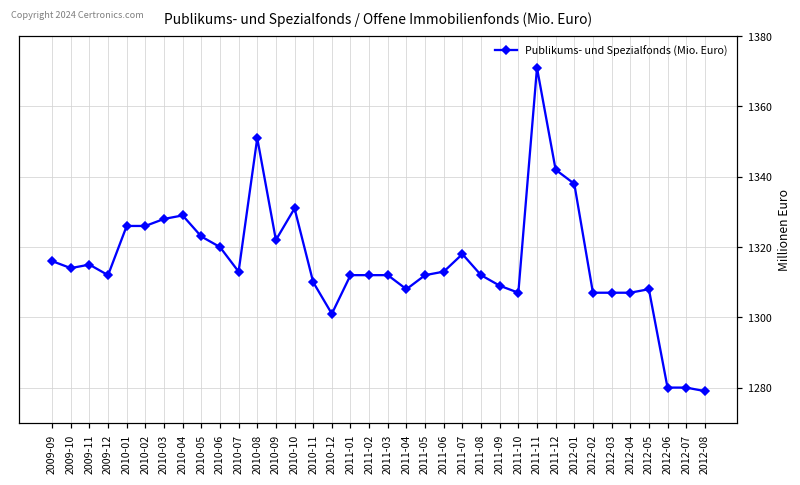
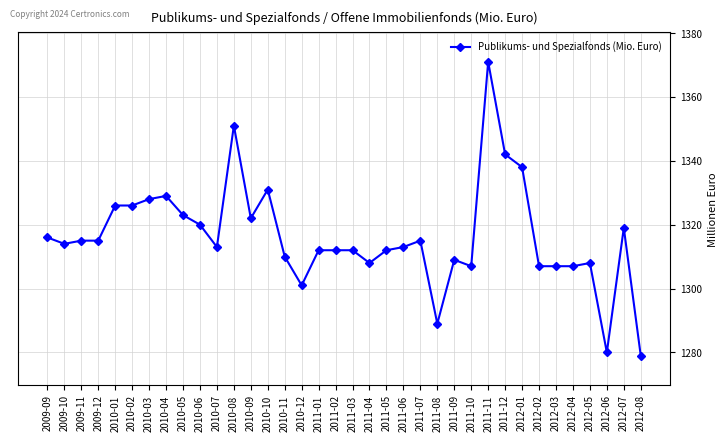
2009-12: 1312 -> 1315
2011-07: 1318 -> 1315
2011-08: 1312 -> 1289
2012-07: 1280 -> 1319
